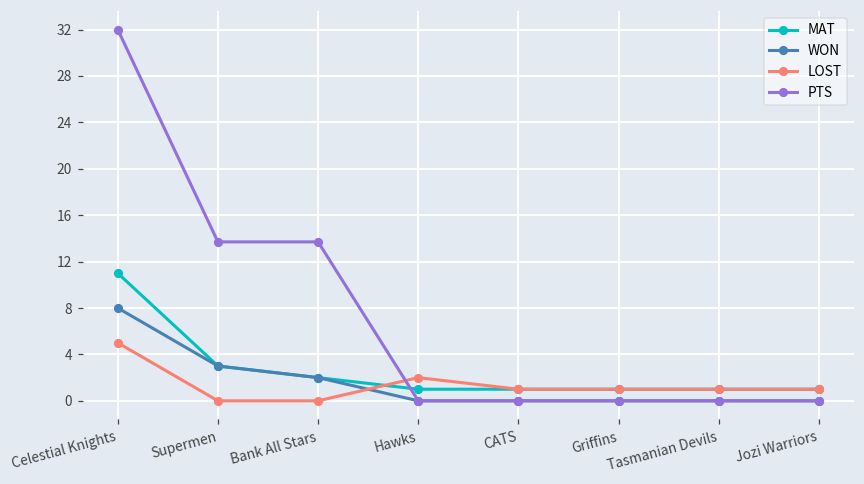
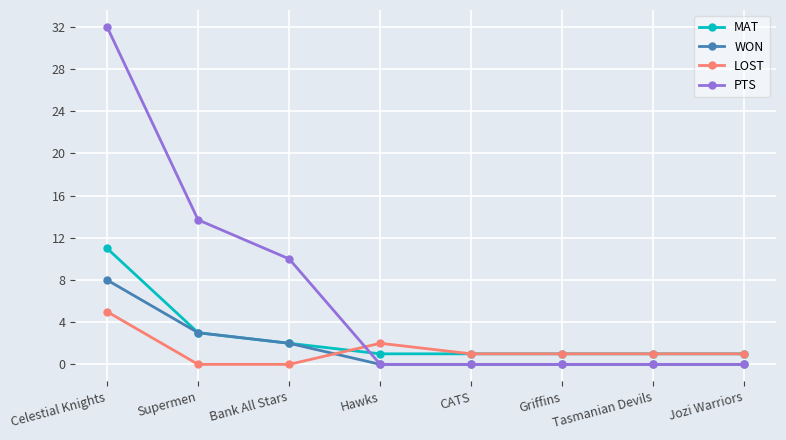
PTS, Bank All Stars: 13.7 -> 10.0
